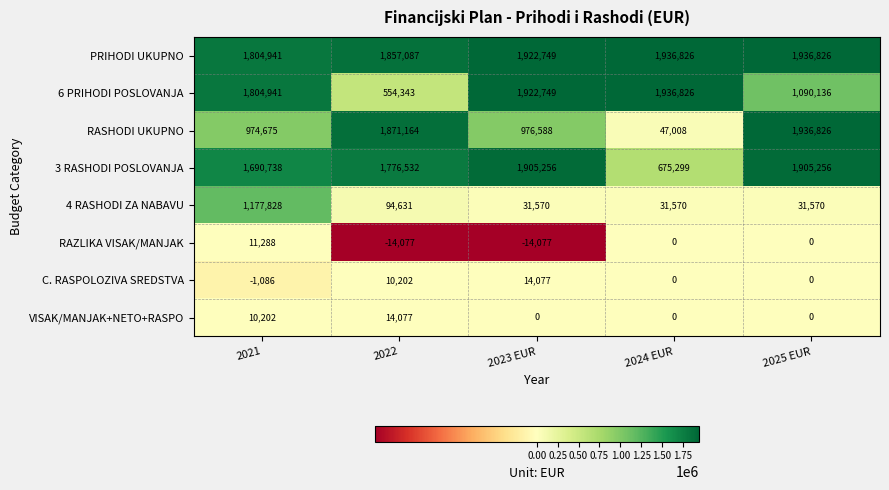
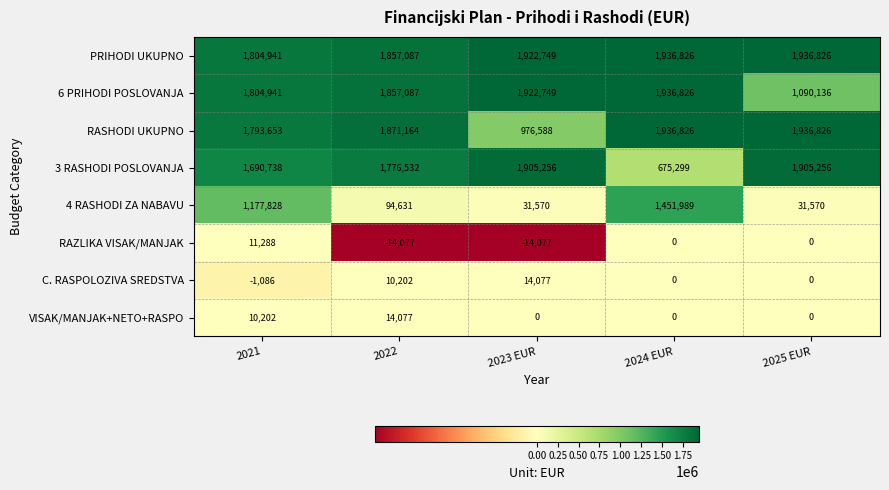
6 PRIHODI POSLOVANJA, 2022: 554,343 -> 1,857,087
RASHODI UKUPNO, 2021: 974,675 -> 1,793,653
RASHODI UKUPNO, 2024 EUR: 47,008 -> 1,936,826
4 RASHODI ZA NABAVU, 2024 EUR: 31,570 -> 1,451,989
